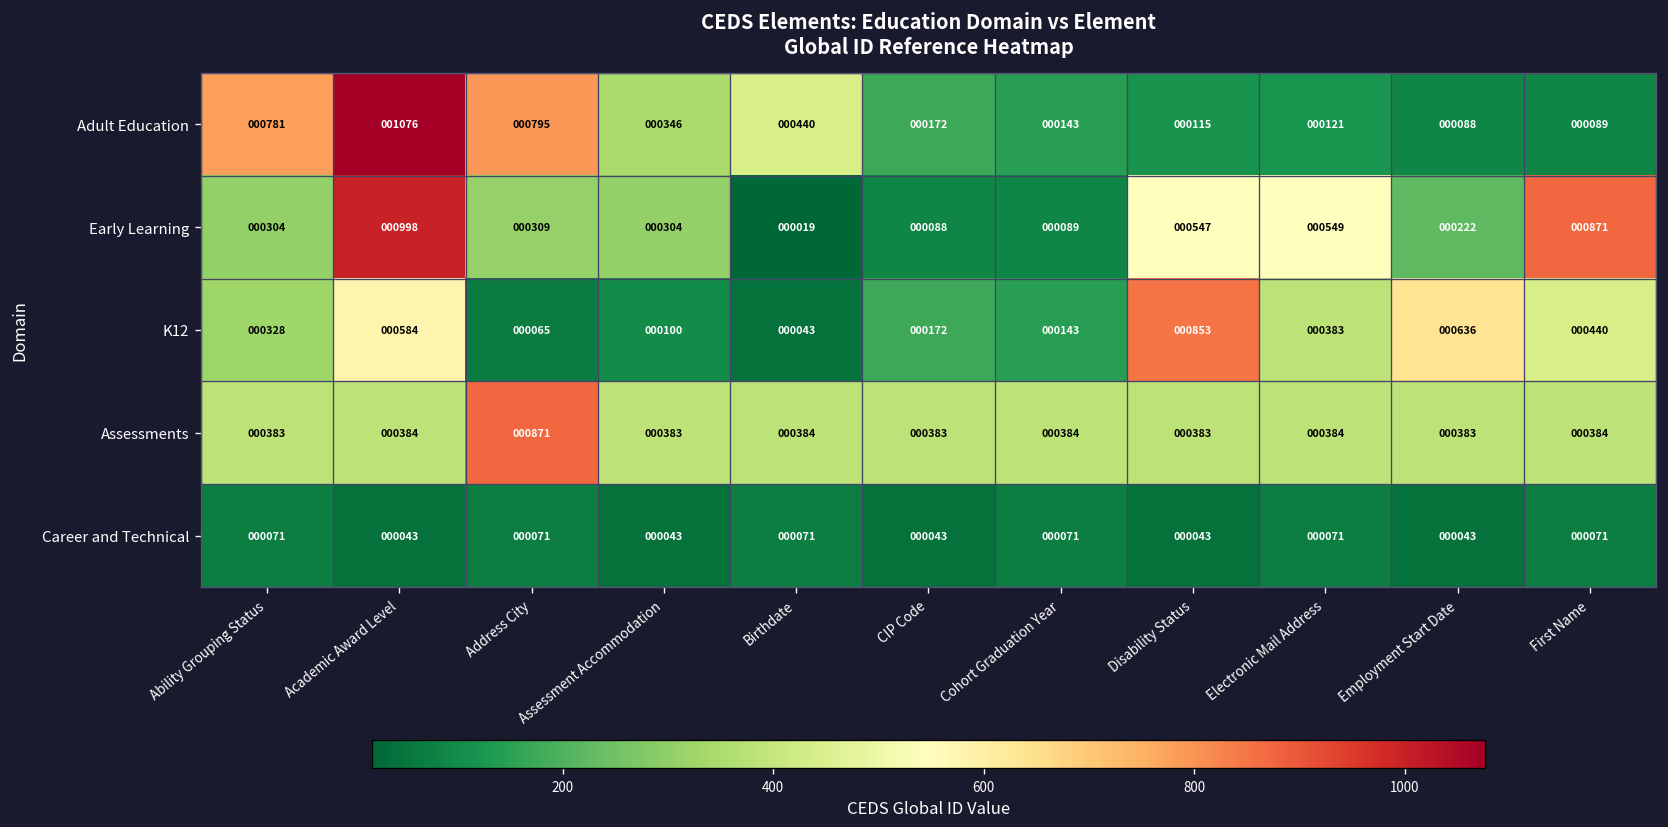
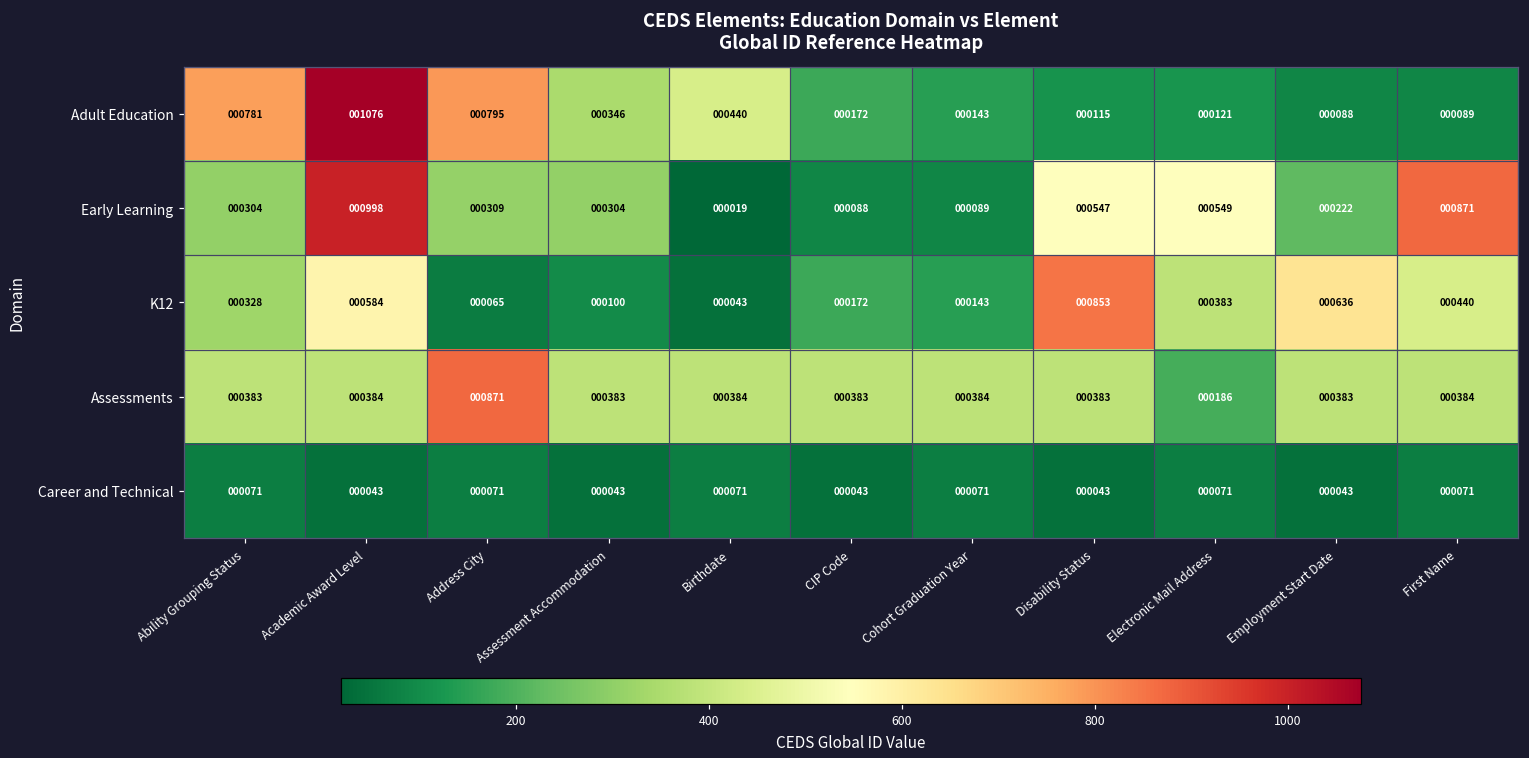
Assessments, Electronic Mail Address: 000384 -> 000186
